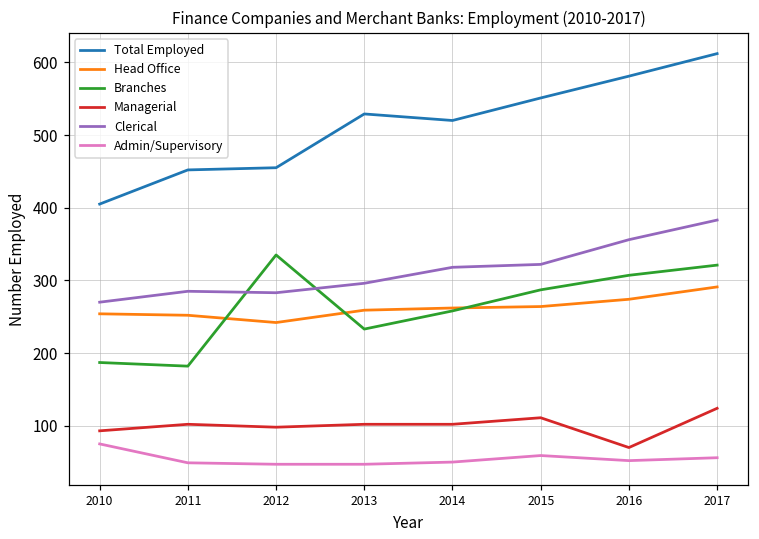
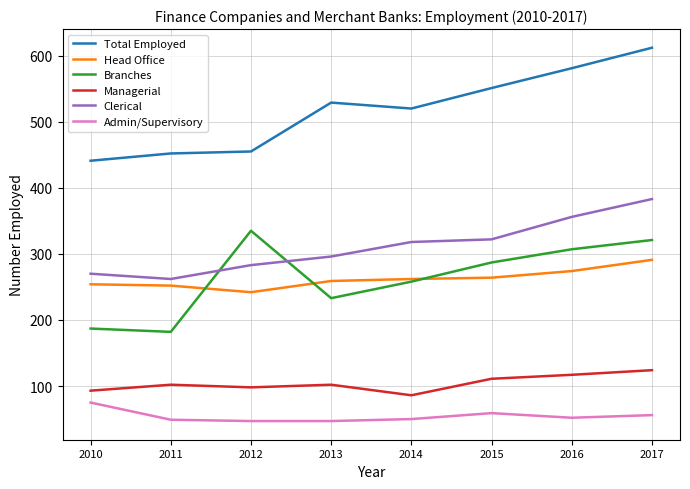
Total Employed, 2010: 410 -> 440
Clerical, 2011: 290 -> 260
Managerial, 2014: 100 -> 90
Managerial, 2016: 70 -> 120
